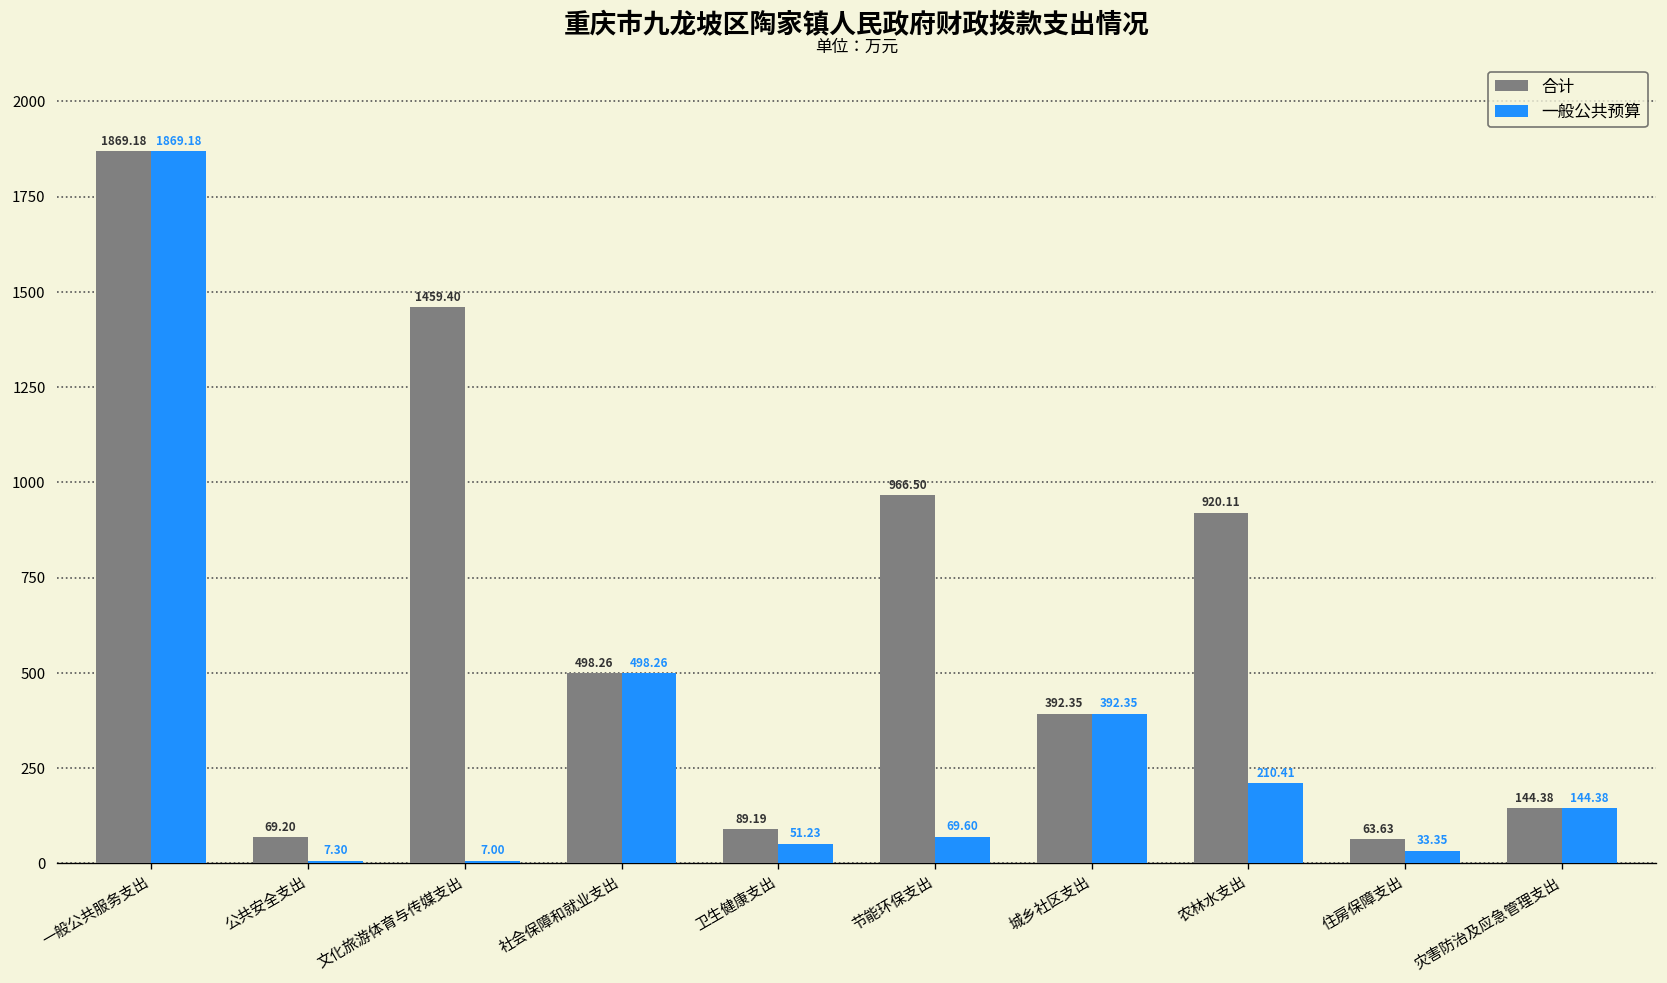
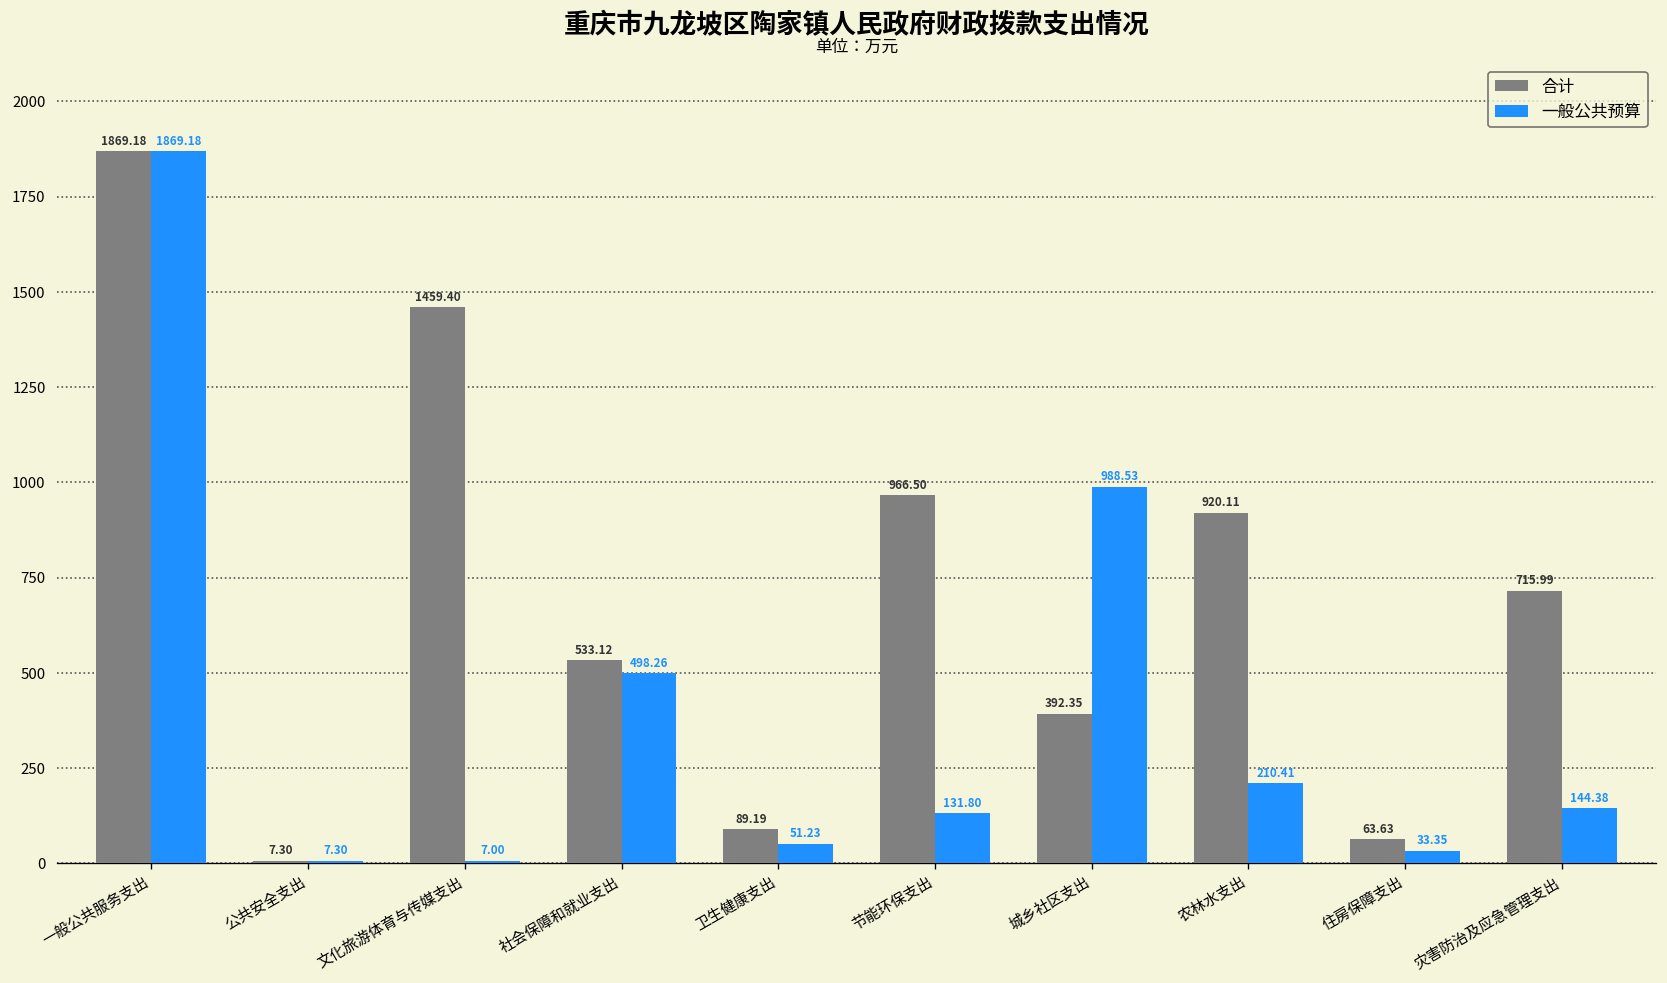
合计, 公共安全支出: 69.20 -> 7.30
合计, 社会保障和就业支出: 498.26 -> 533.12
一般公共预算, 节能环保支出: 69.60 -> 131.80
一般公共预算, 城乡社区支出: 392.35 -> 988.53
合计, 灾害防治及应急管理支出: 144.38 -> 715.99
